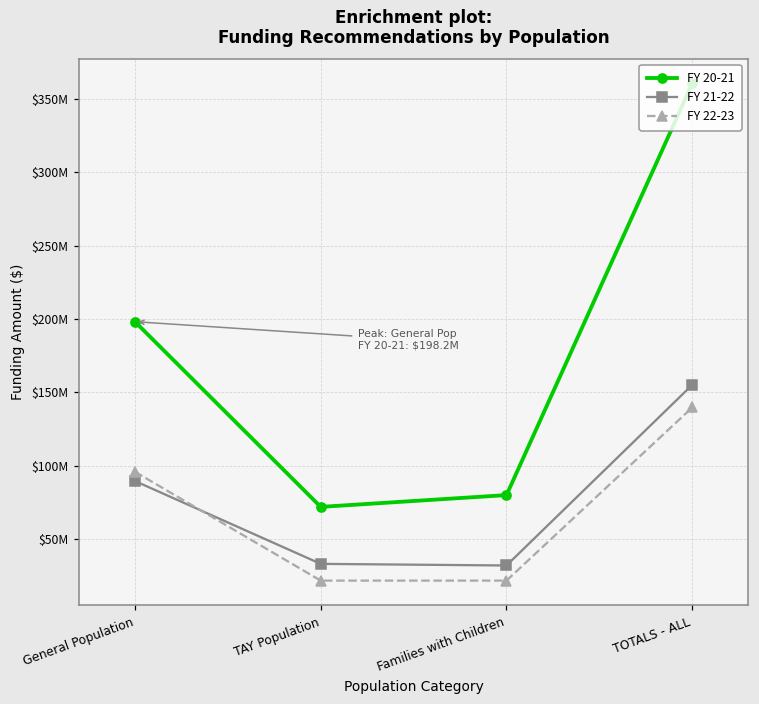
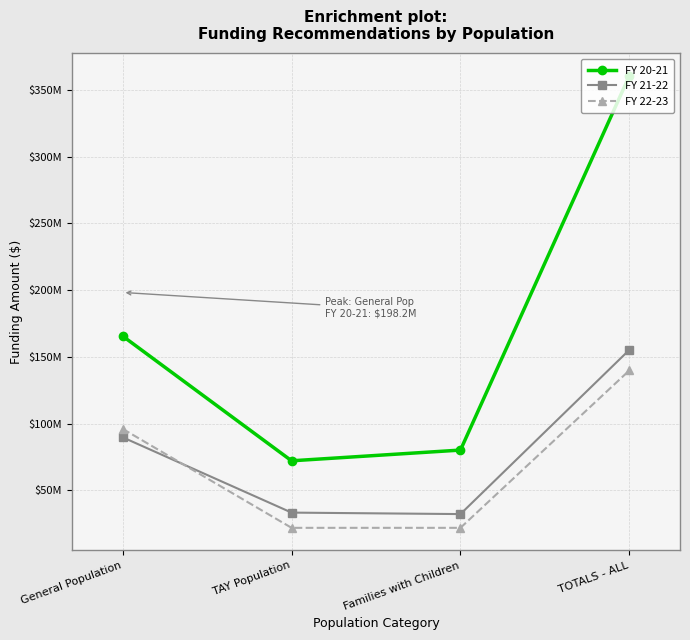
FY 20-21, General Population: $198000000 -> $166000000
